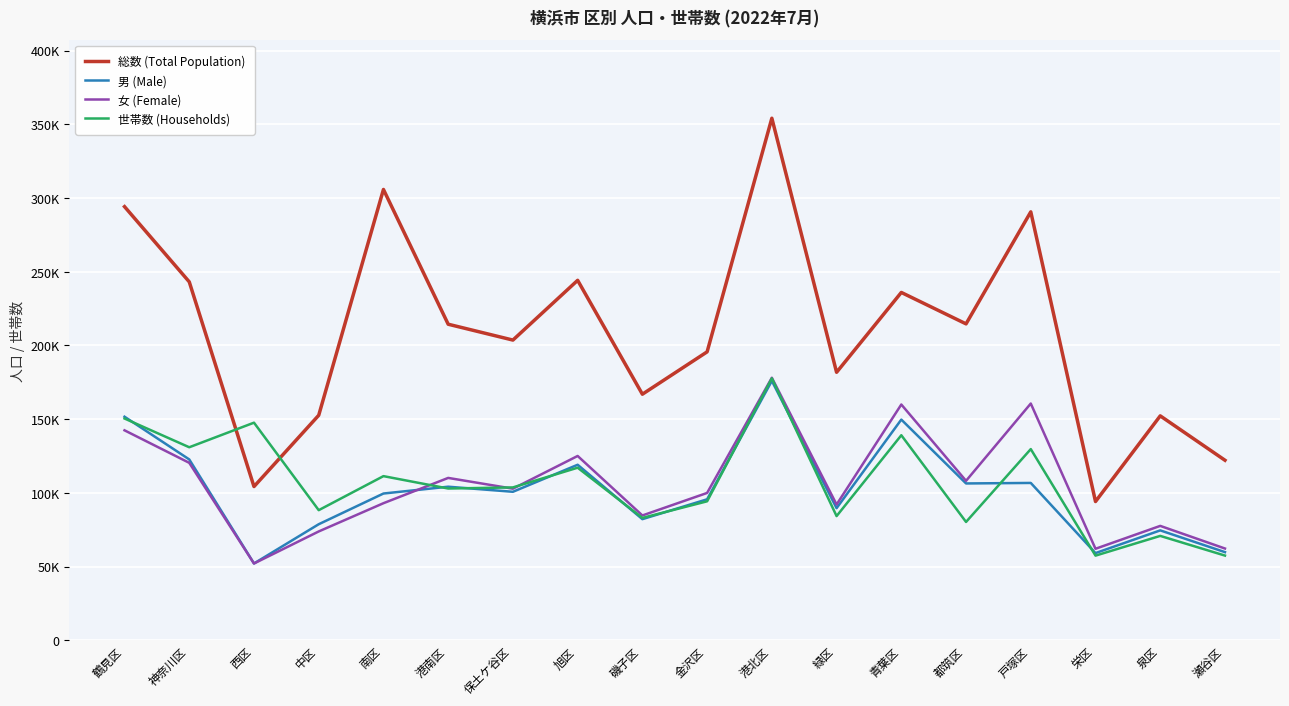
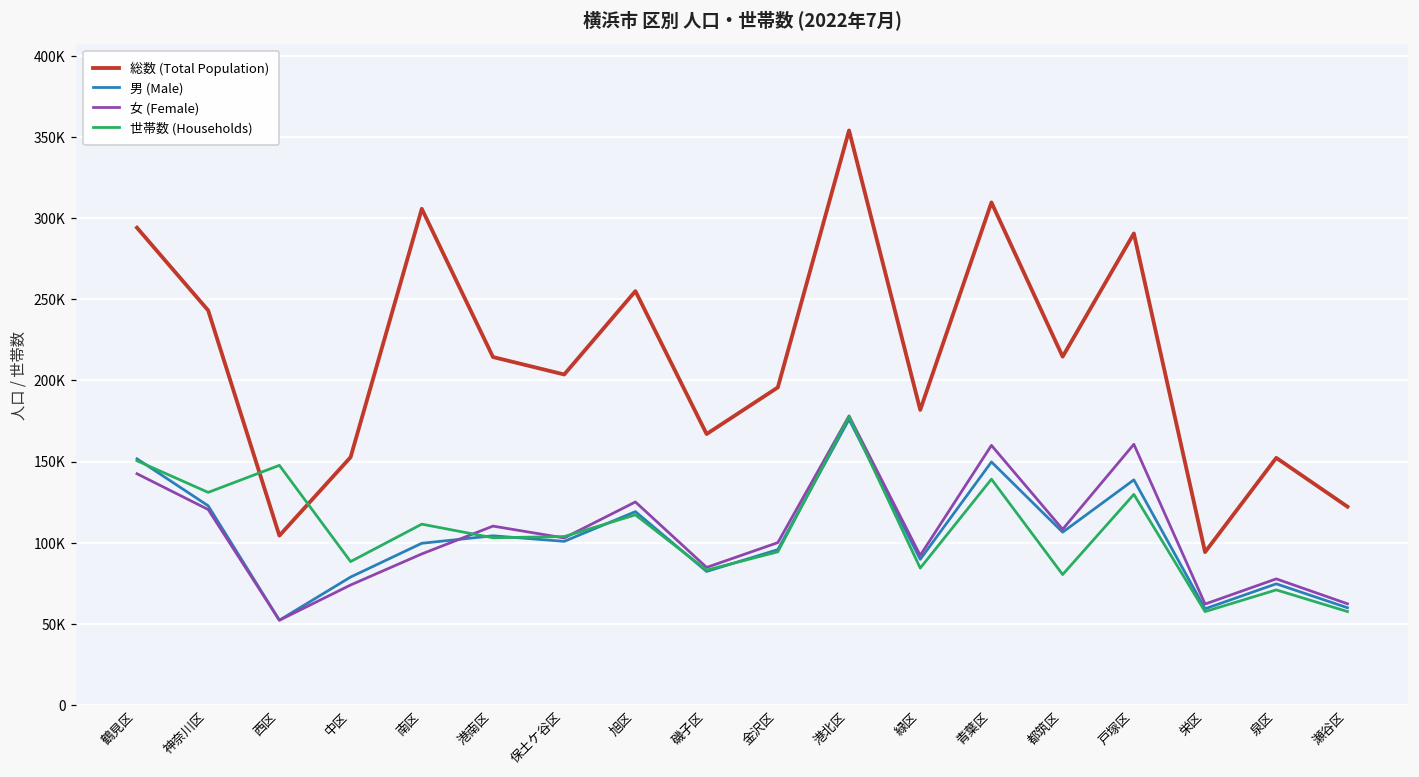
総数 (Total Population), 旭区: 244000 -> 255000
総数 (Total Population), 青葉区: 236000 -> 310000
男 (Male), 戸塚区: 107000 -> 139000
